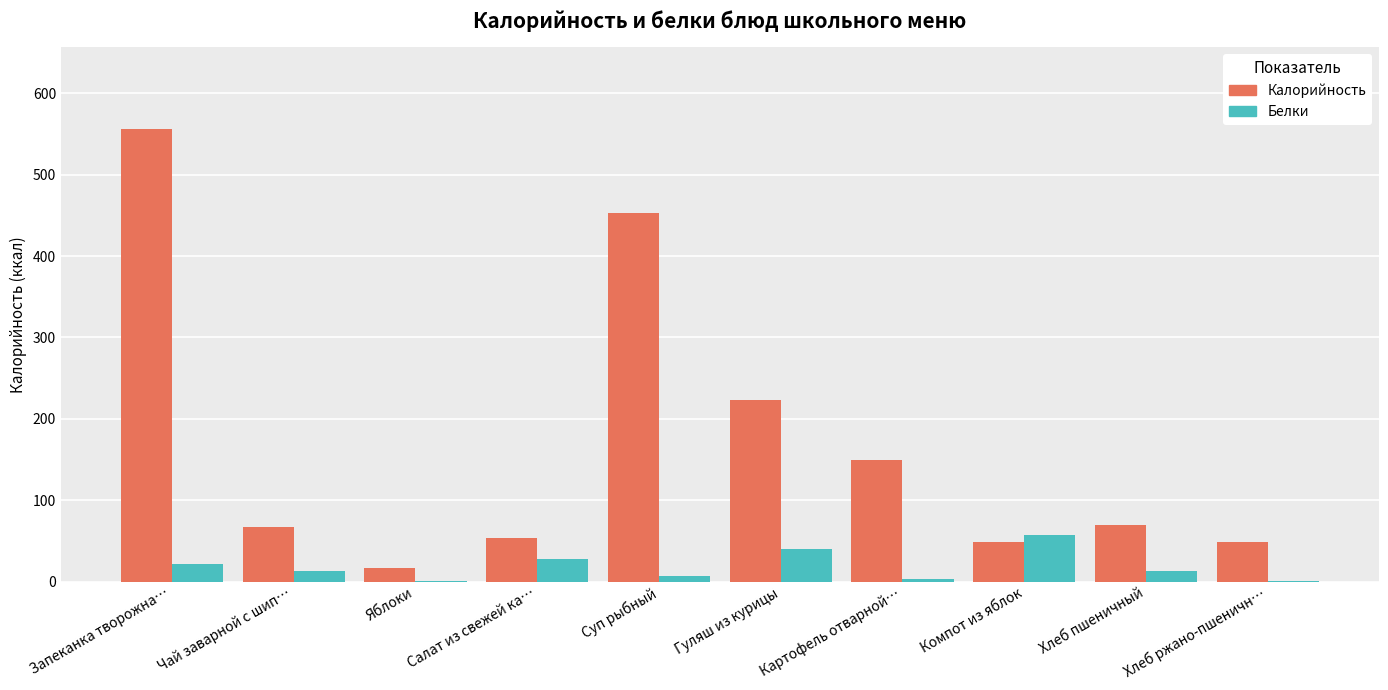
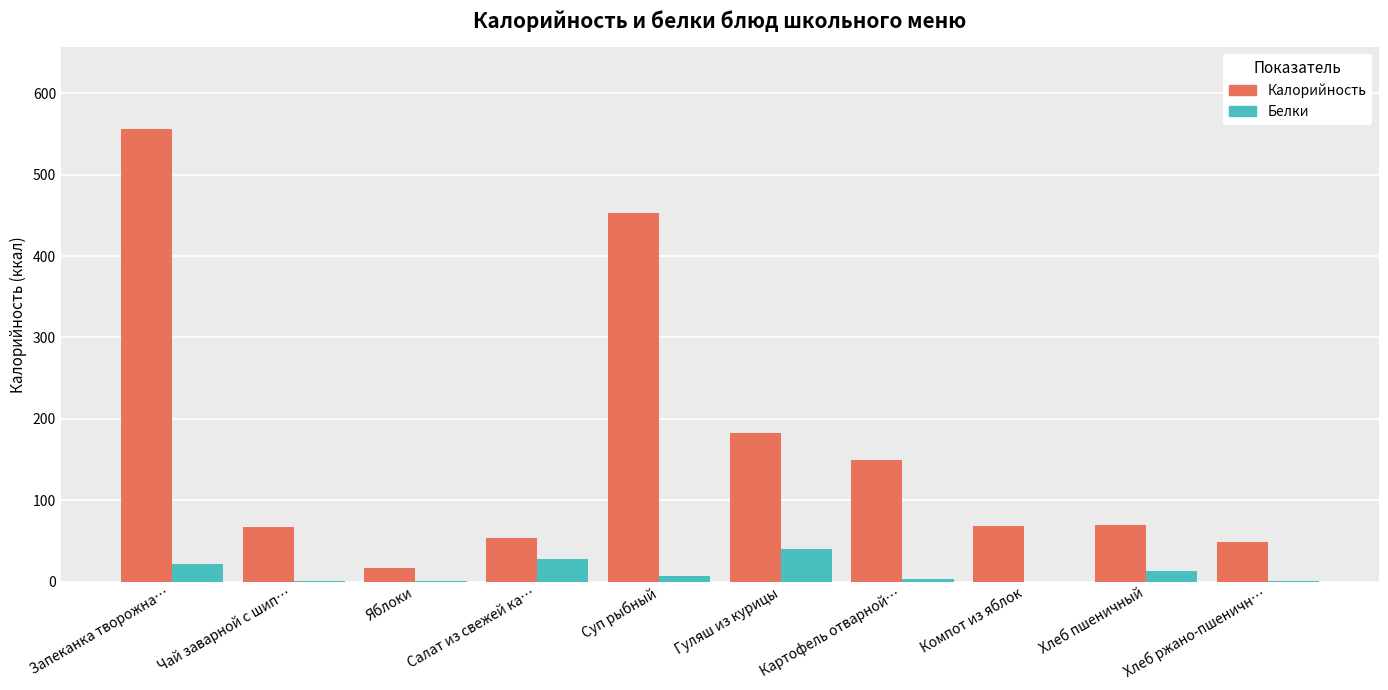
Белки, Чай заварной с шип…: 10 -> 0
Калорийность, Гуляш из курицы: 220 -> 180
Калорийность, Компот из яблок: 50 -> 70
Белки, Компот из яблок: 60 -> 0
